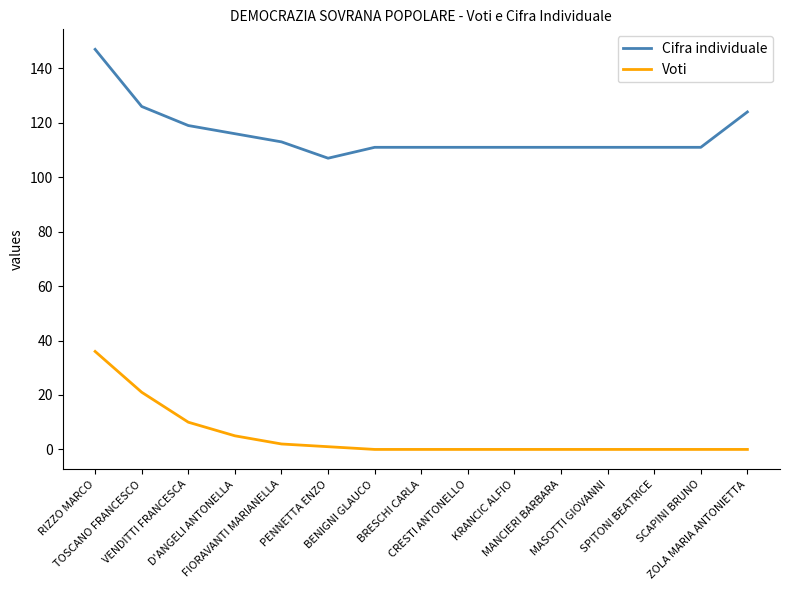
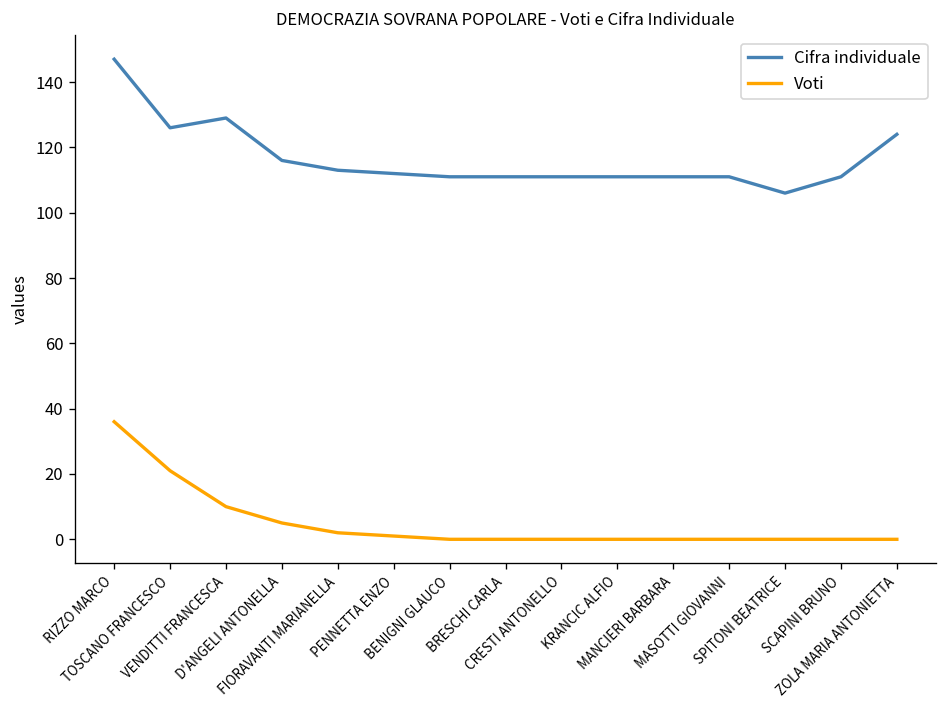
Cifra individuale, VENDITTI FRANCESCA: 119 -> 129
Cifra individuale, PENNETTA ENZO: 107 -> 112
Cifra individuale, SPITONI BEATRICE: 111 -> 106
